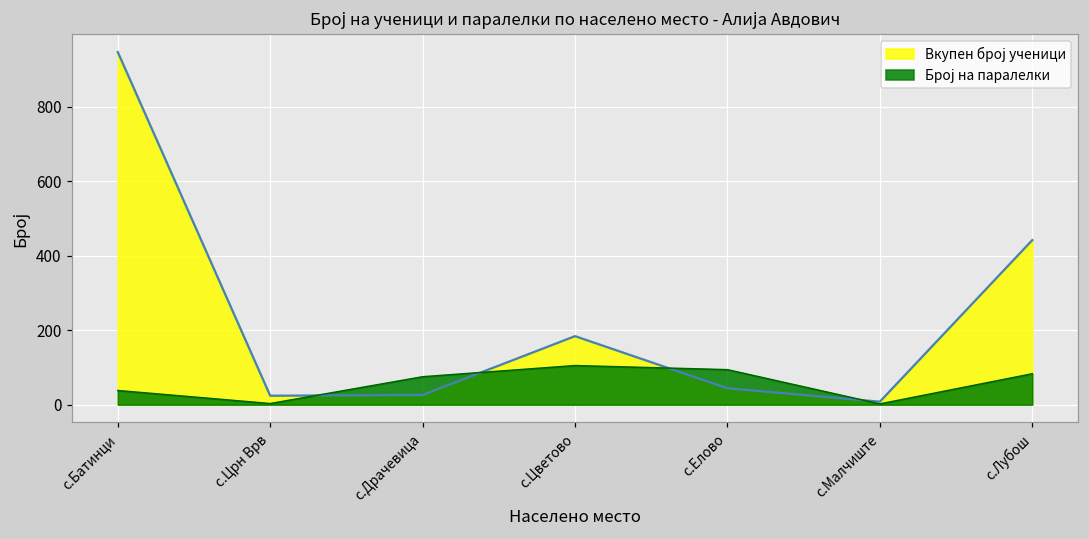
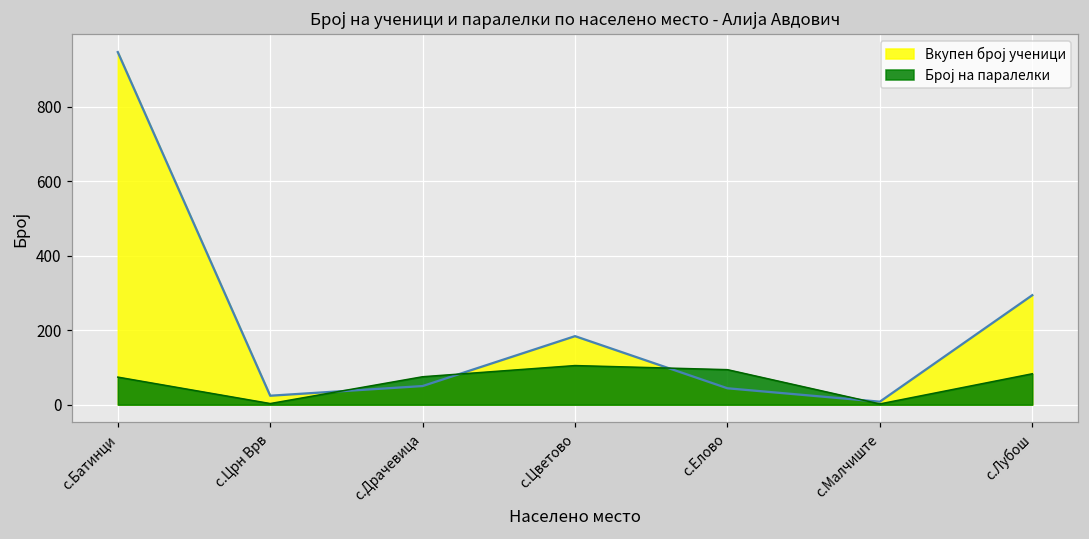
Број на паралелки, с.Батинци: 40 -> 70
Вкупен број ученици, с.Драчевица: 30 -> 50
Вкупен број ученици, с.Лубош: 440 -> 290
